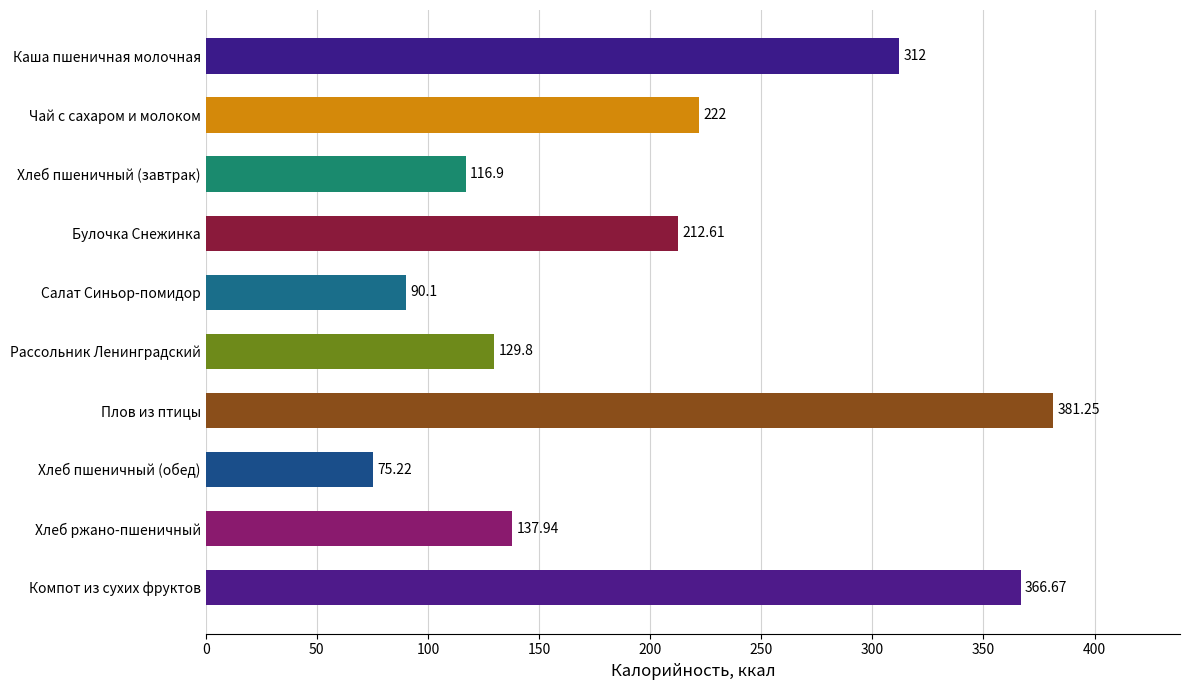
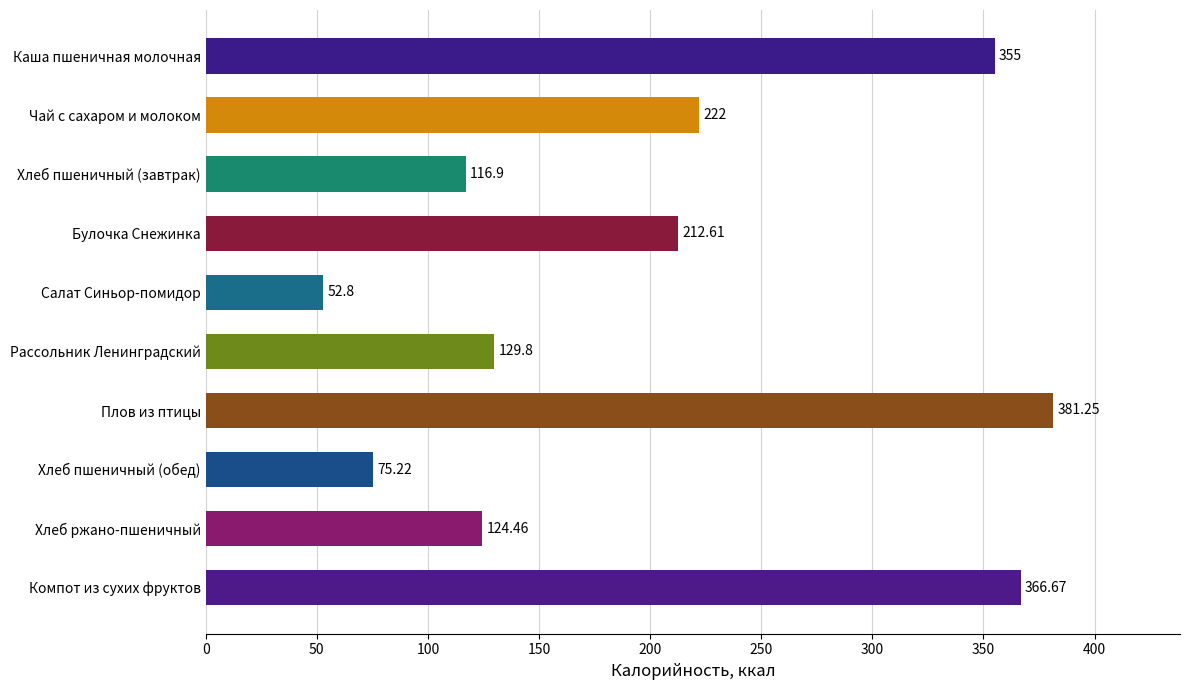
Каша пшеничная молочная: 312 -> 355
Салат Синьор-помидор: 90.1 -> 52.8
Хлеб ржано-пшеничный: 137.94 -> 124.46
